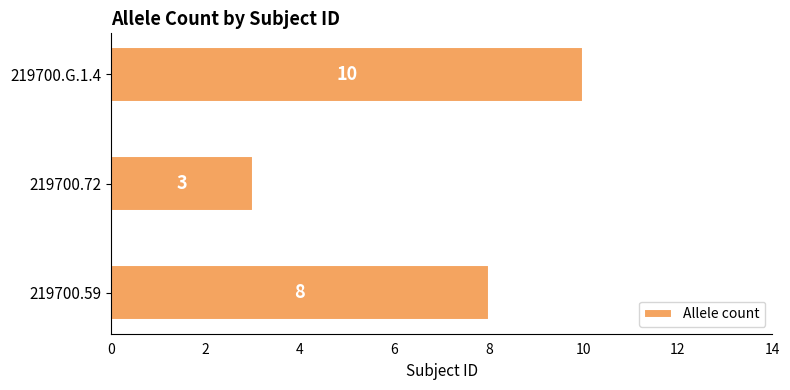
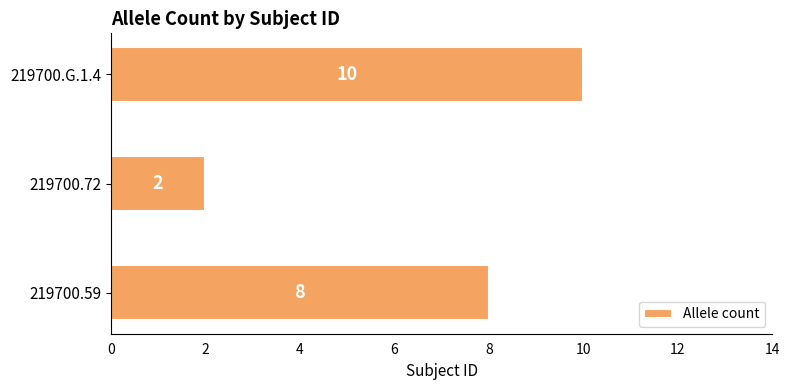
219700.72: 3 -> 2
